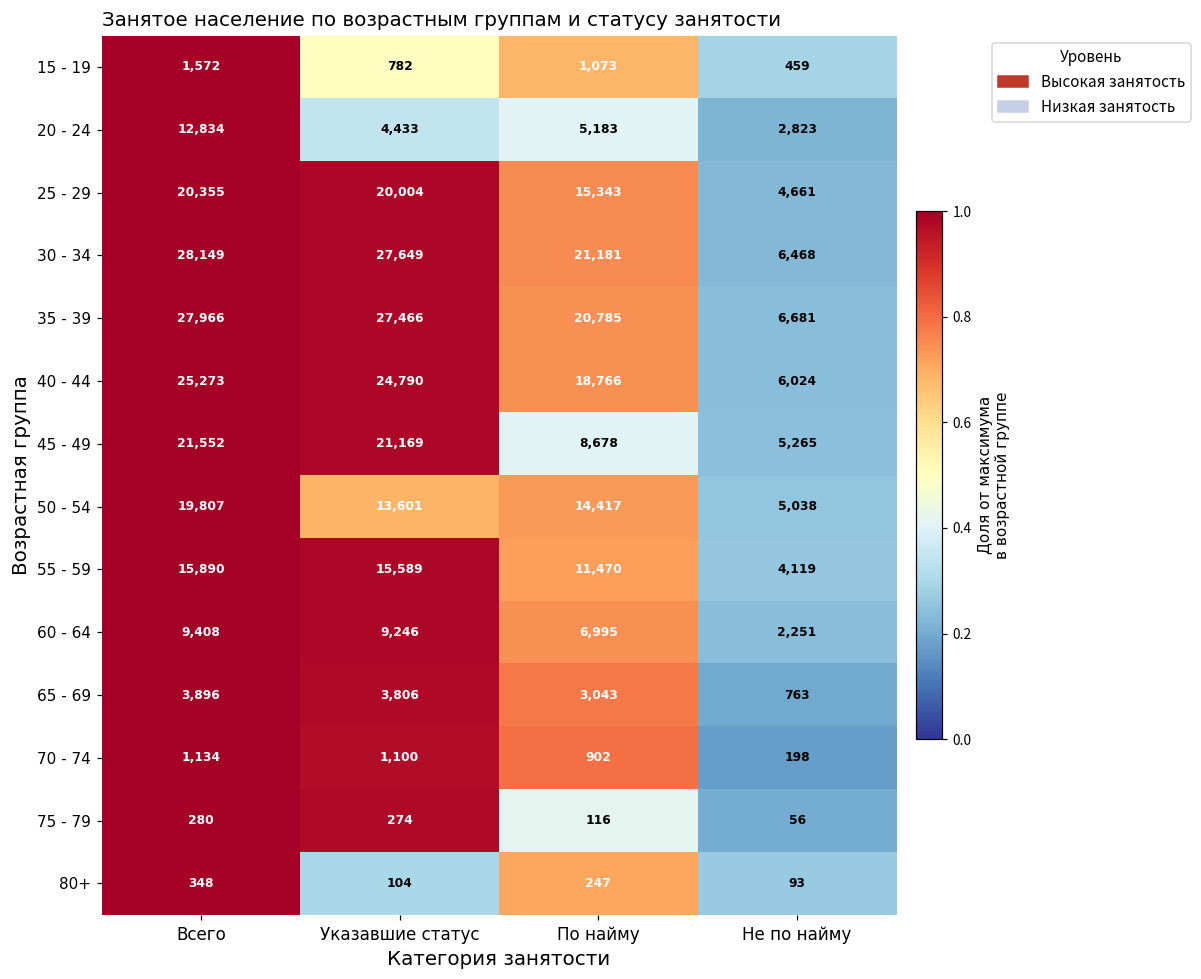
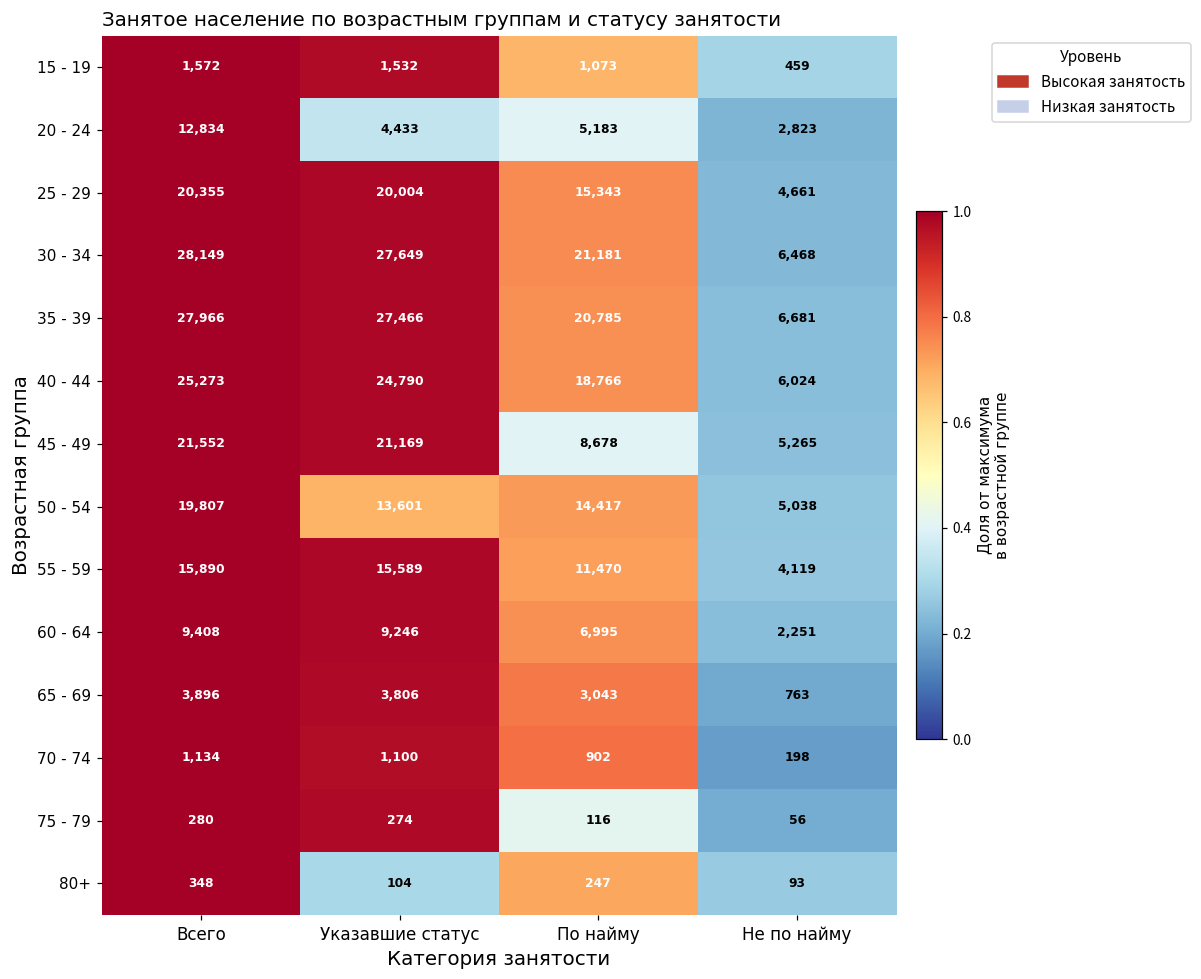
15 - 19, Указавшие статус: 782 -> 1,532
